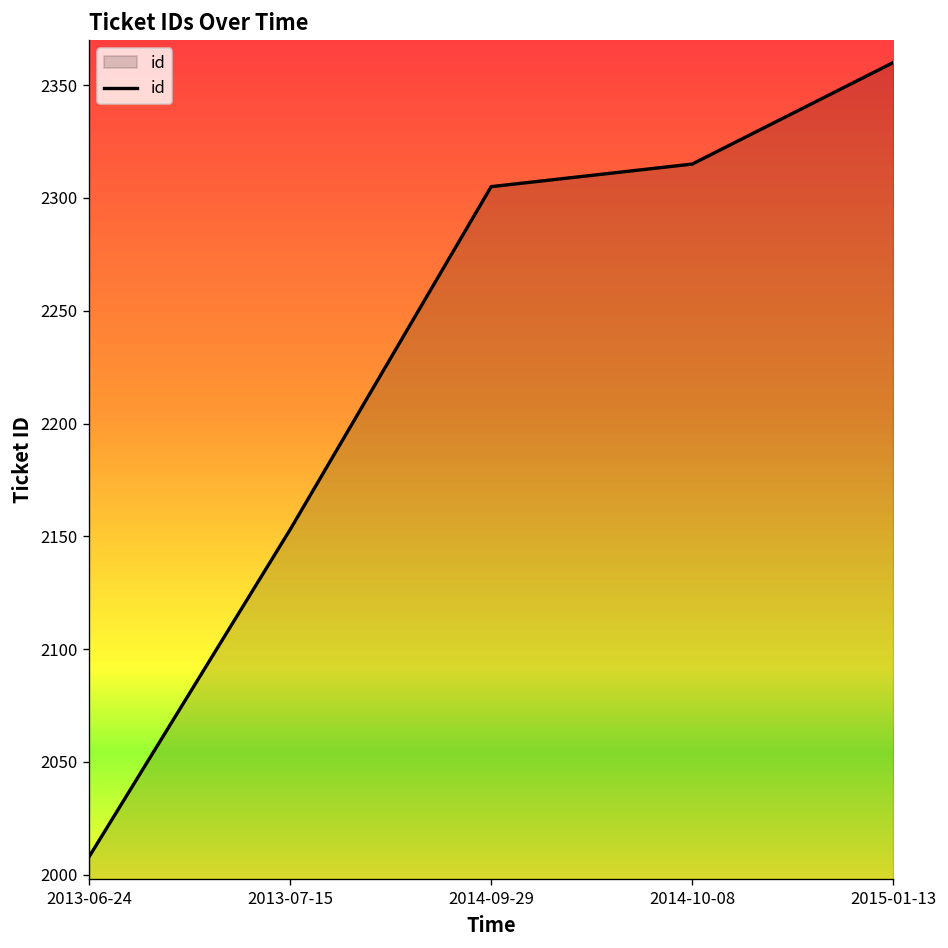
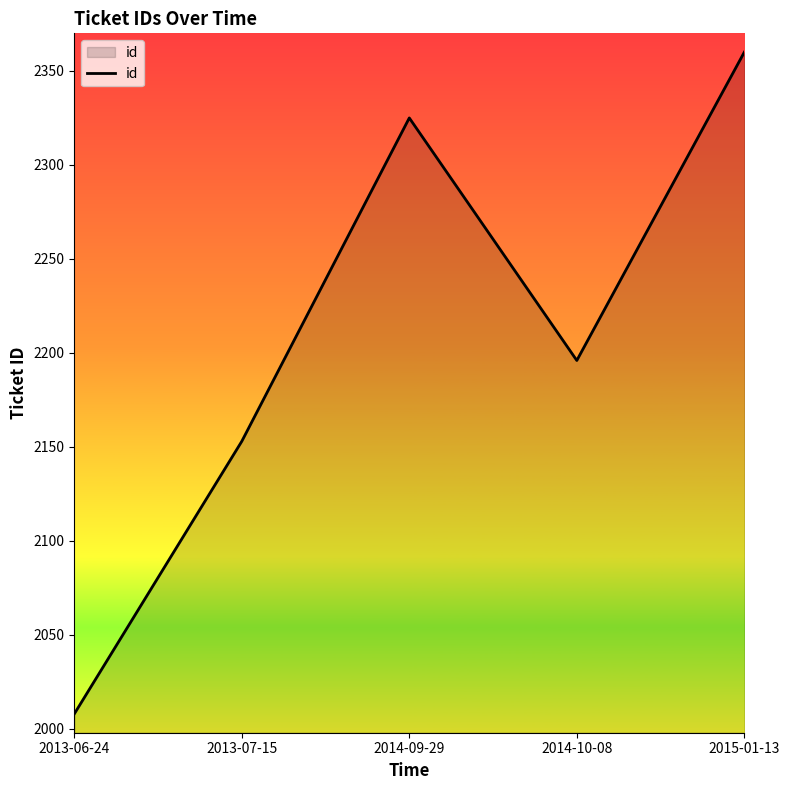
2014-09-29: 2305 -> 2325
2014-10-08: 2315 -> 2196
